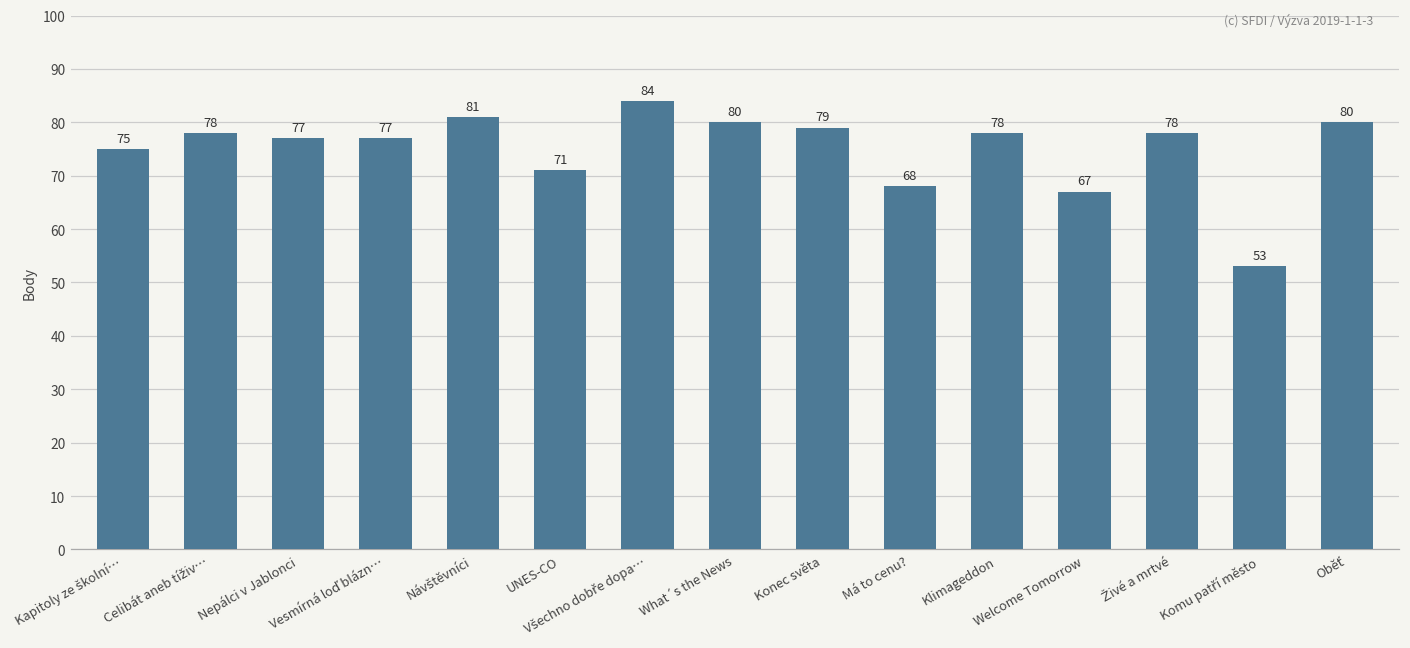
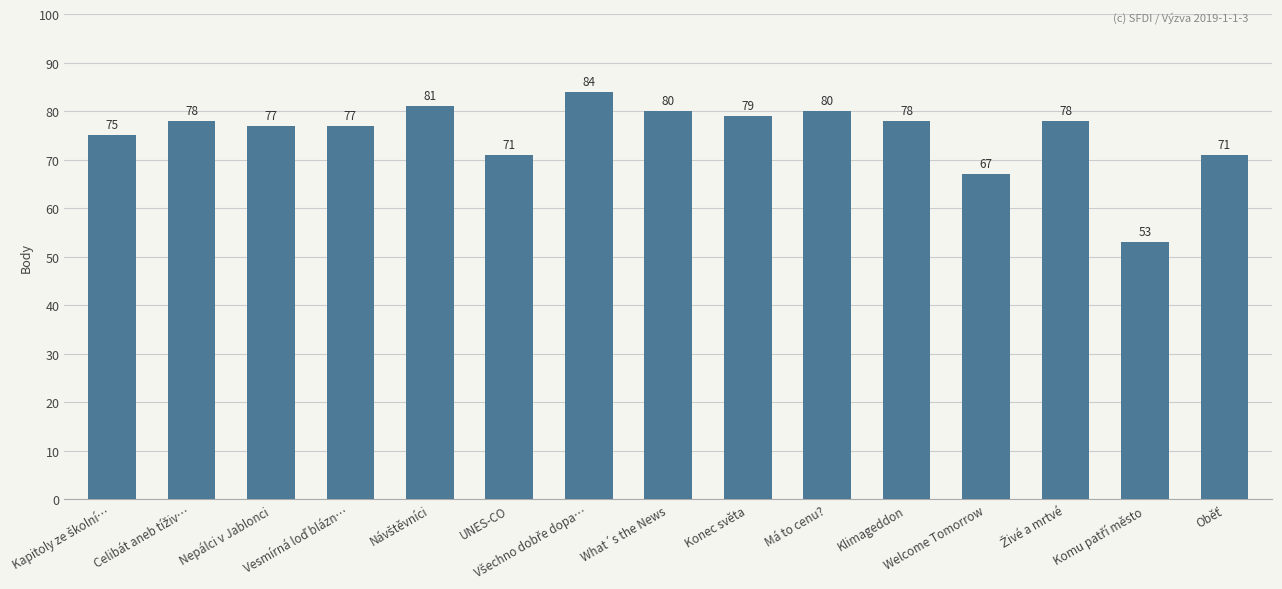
Má to cenu?: 68 -> 80
Oběť: 80 -> 71
